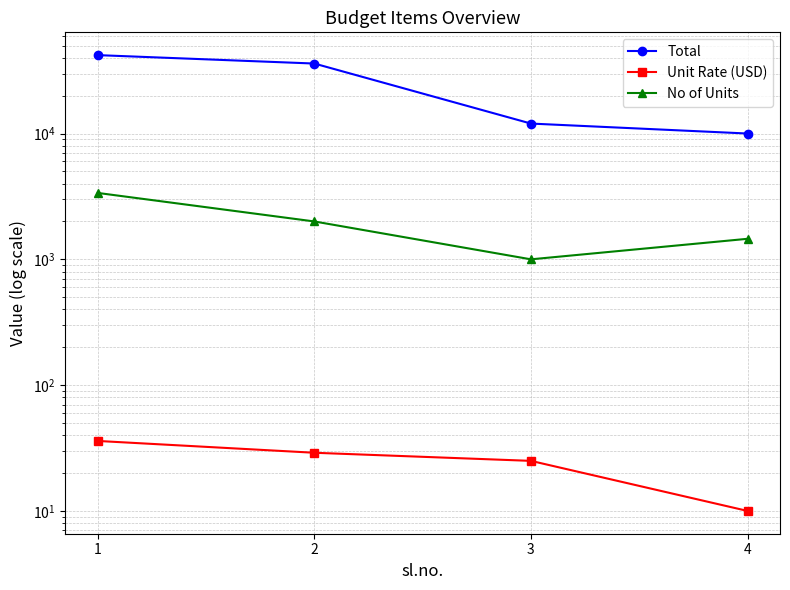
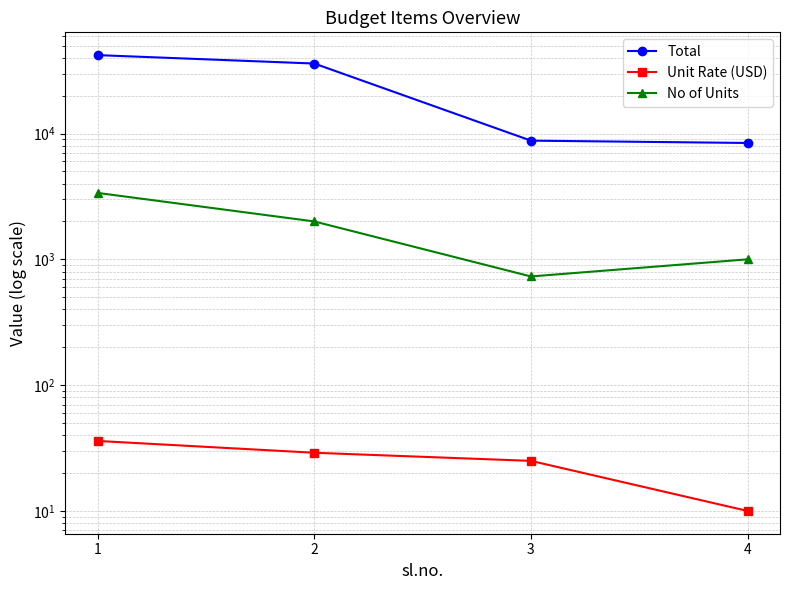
Total, 3: 12000 -> 9000
No of Units, 3: 1000 -> 700
Total, 4: 10000 -> 8000
No of Units, 4: 1500 -> 1000
